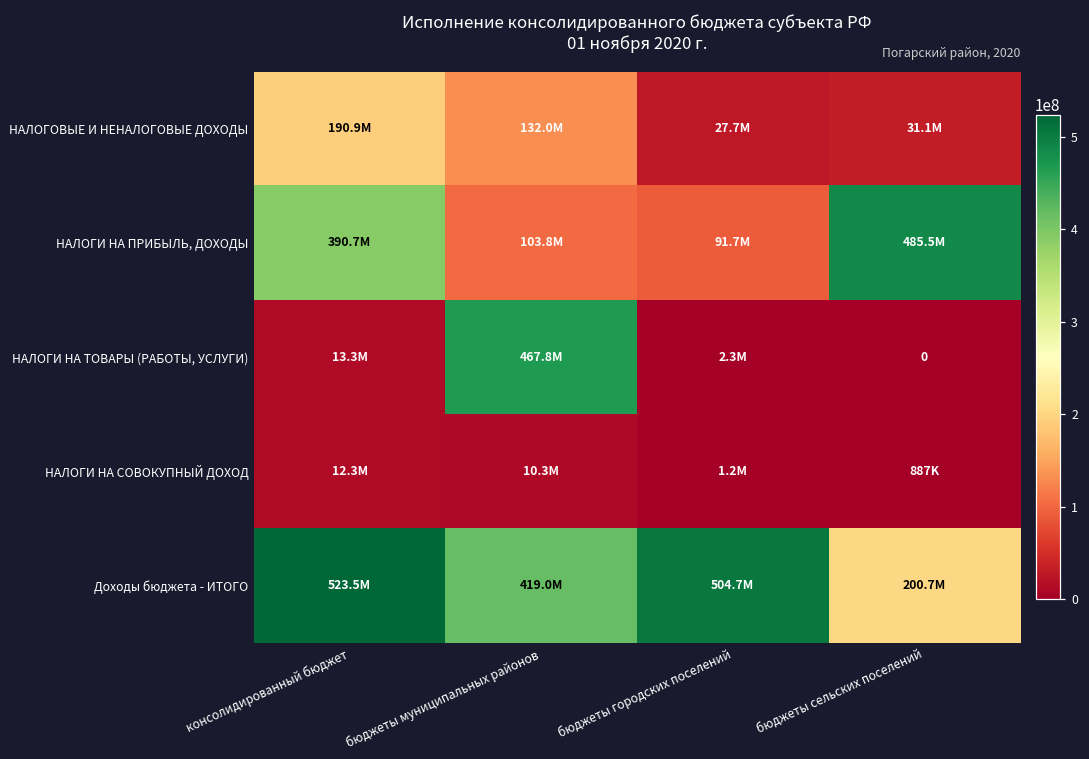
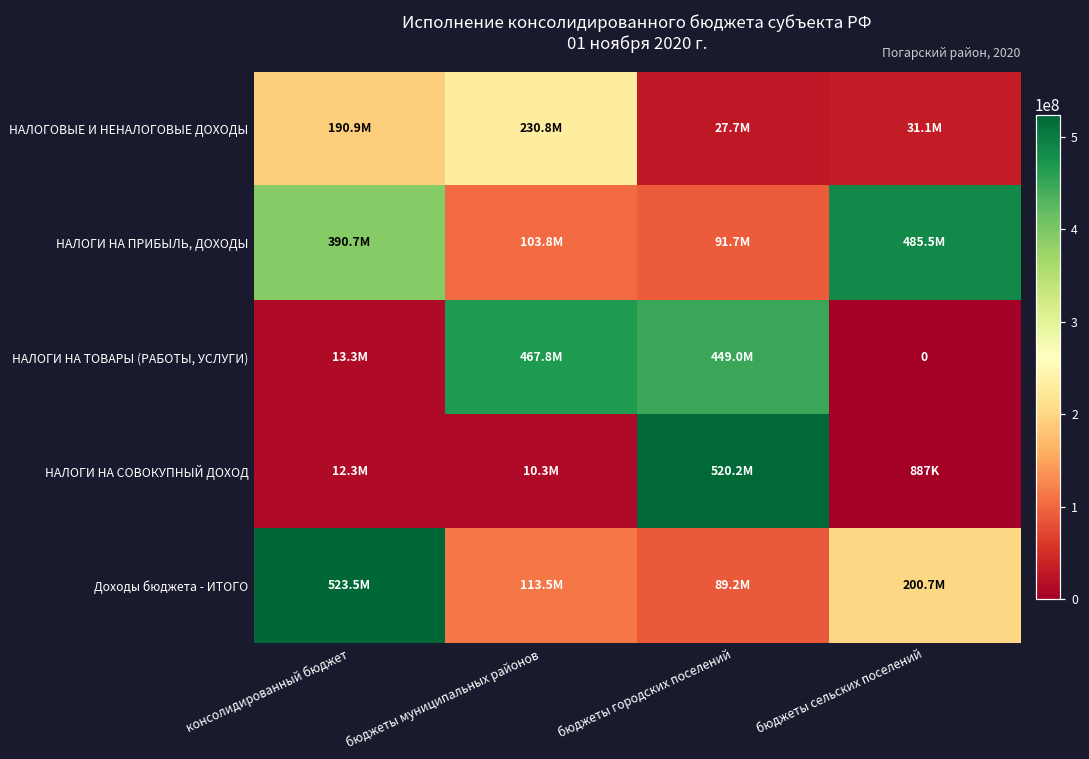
НАЛОГОВЫЕ И НЕНАЛОГОВЫЕ ДОХОДЫ, бюджеты муниципальных районов: 132.0M -> 230.8M
НАЛОГИ НА ТОВАРЫ (РАБОТЫ, УСЛУГИ), бюджеты городских поселений: 2.3M -> 449.0M
НАЛОГИ НА СОВОКУПНЫЙ ДОХОД, бюджеты городских поселений: 1.2M -> 520.2M
Доходы бюджета - ИТОГО, бюджеты муниципальных районов: 419.0M -> 113.5M
Доходы бюджета - ИТОГО, бюджеты городских поселений: 504.7M -> 89.2M
